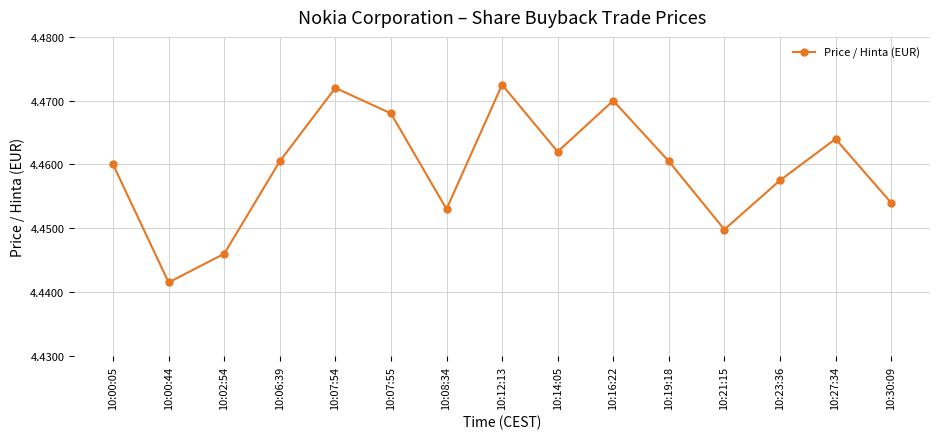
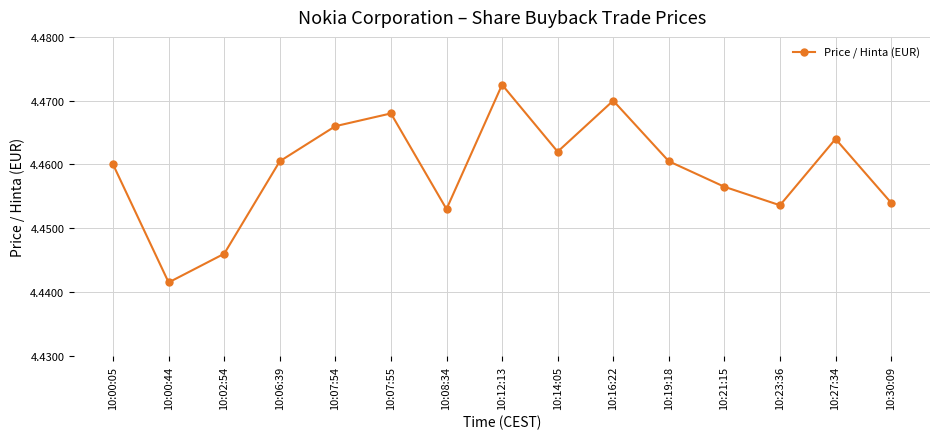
10:07:54: 4.472 -> 4.466
10:21:15: 4.450 -> 4.457
10:23:36: 4.458 -> 4.454
